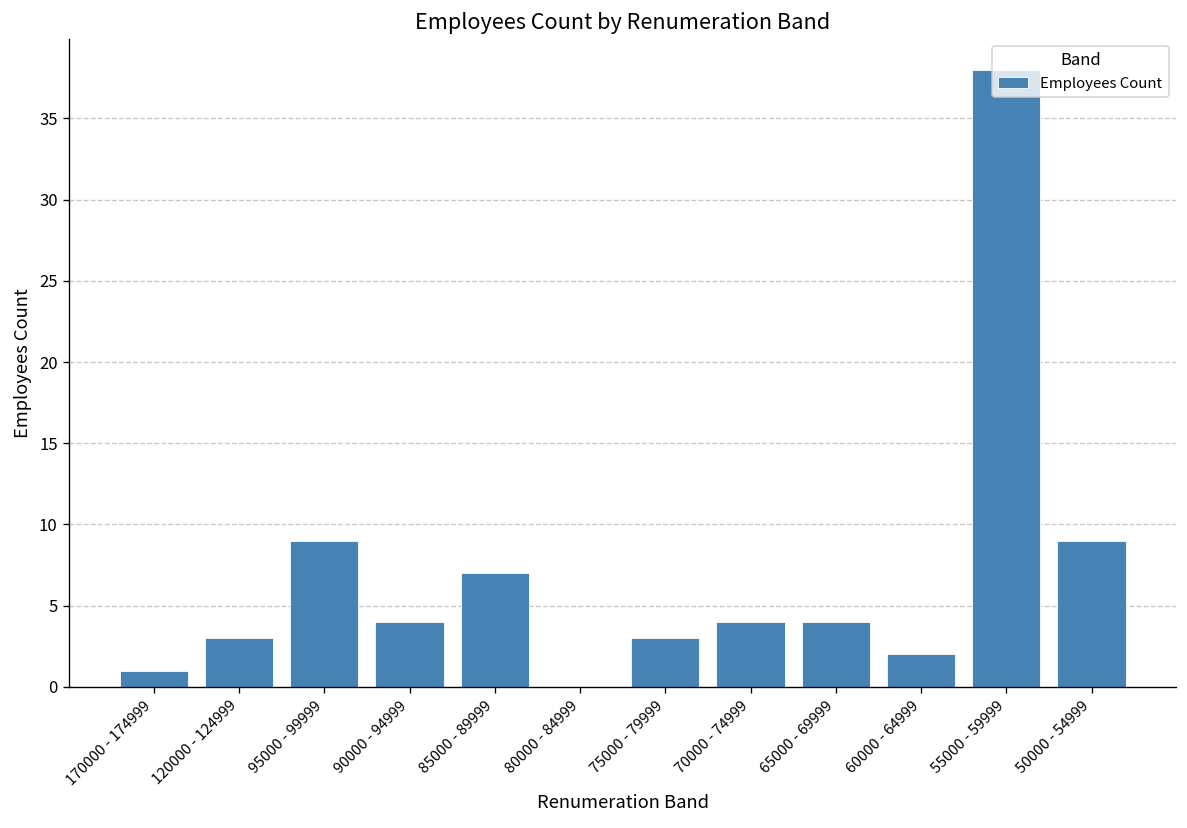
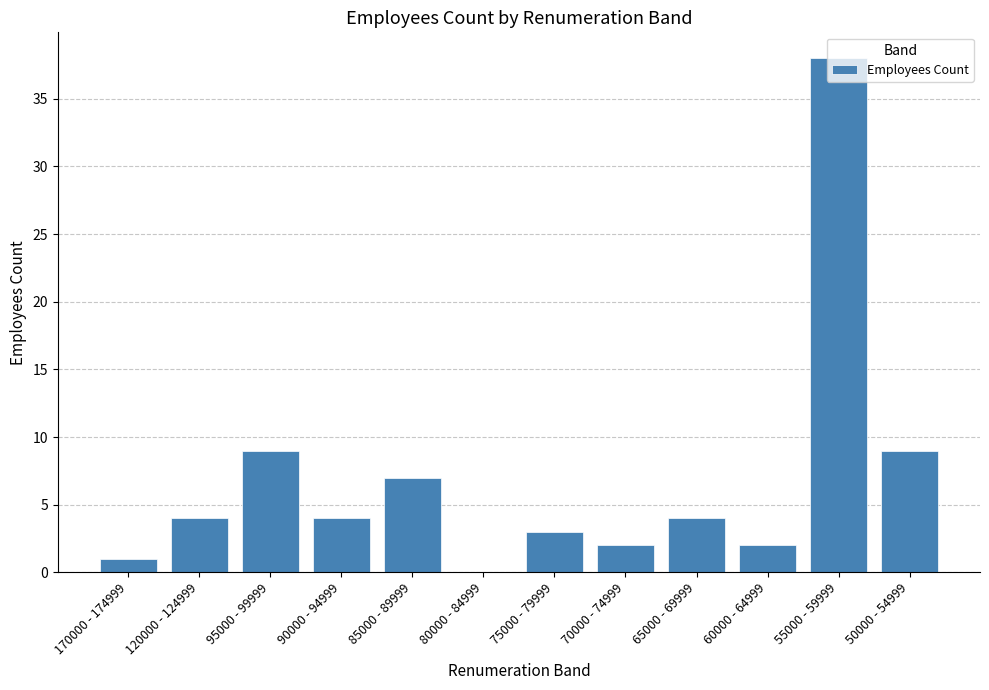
120000 - 124999: 3 -> 4
70000 - 74999: 4 -> 2
